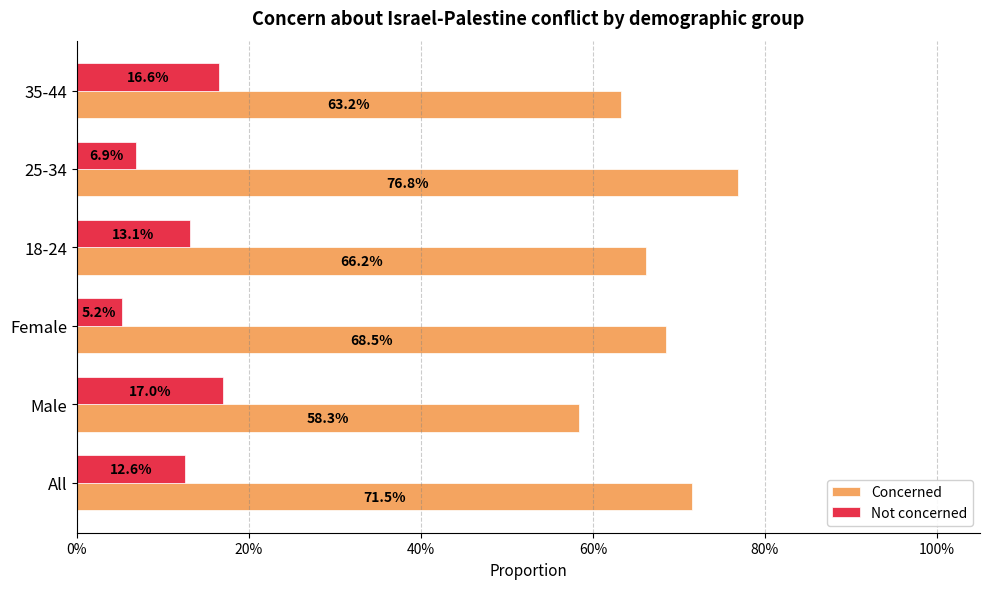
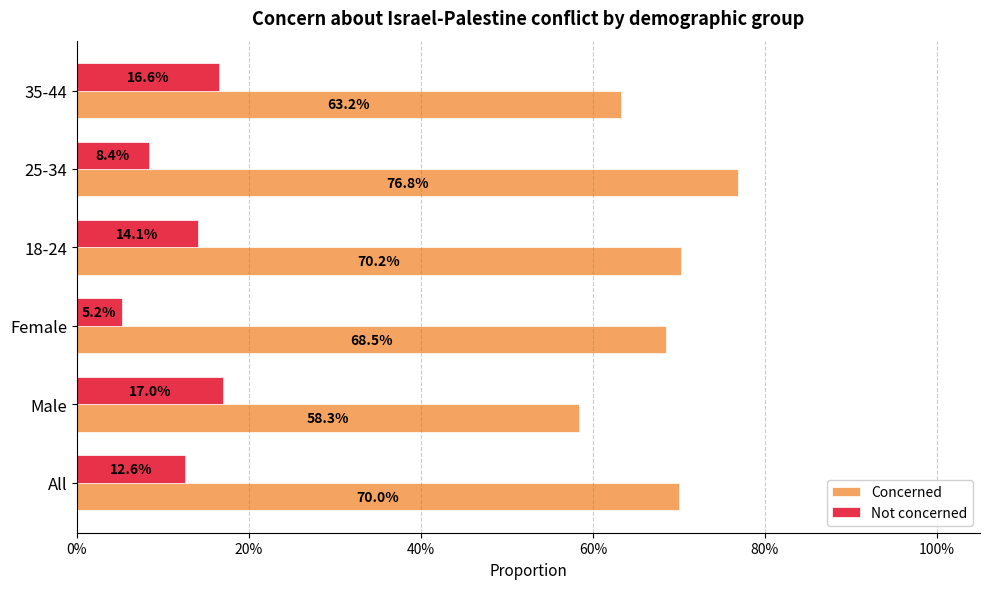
Not concerned, 25-34: 6.9% -> 8.4%
Not concerned, 18-24: 13.1% -> 14.1%
Concerned, 18-24: 66.2% -> 70.2%
Concerned, All: 71.5% -> 70.0%
